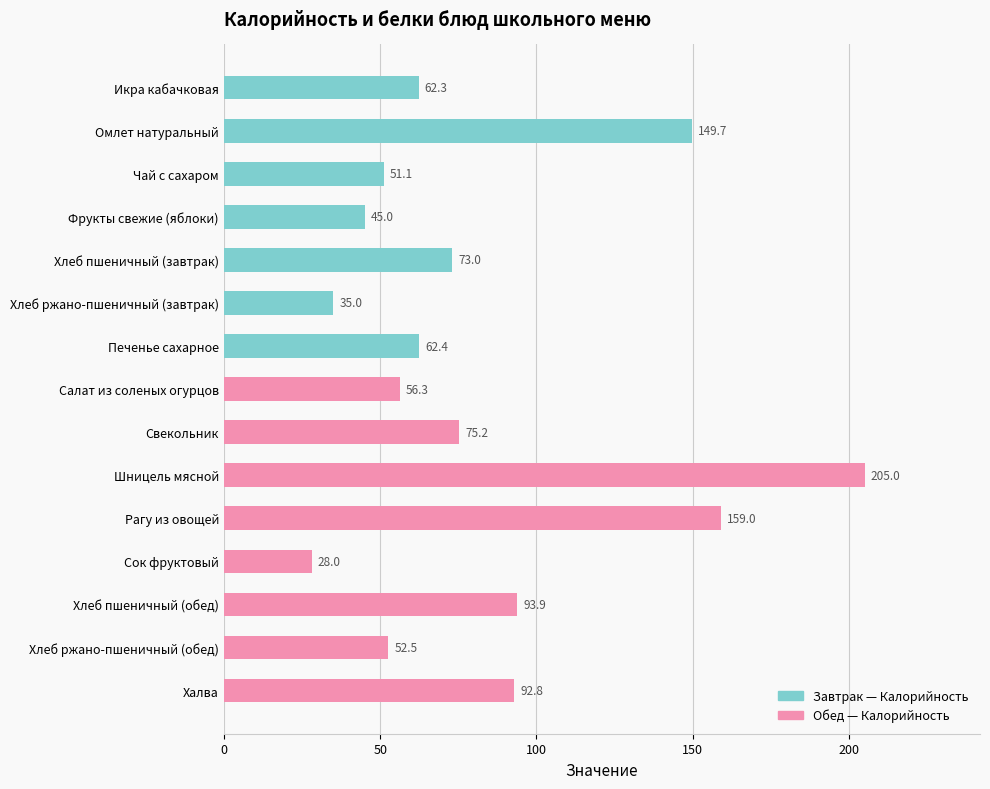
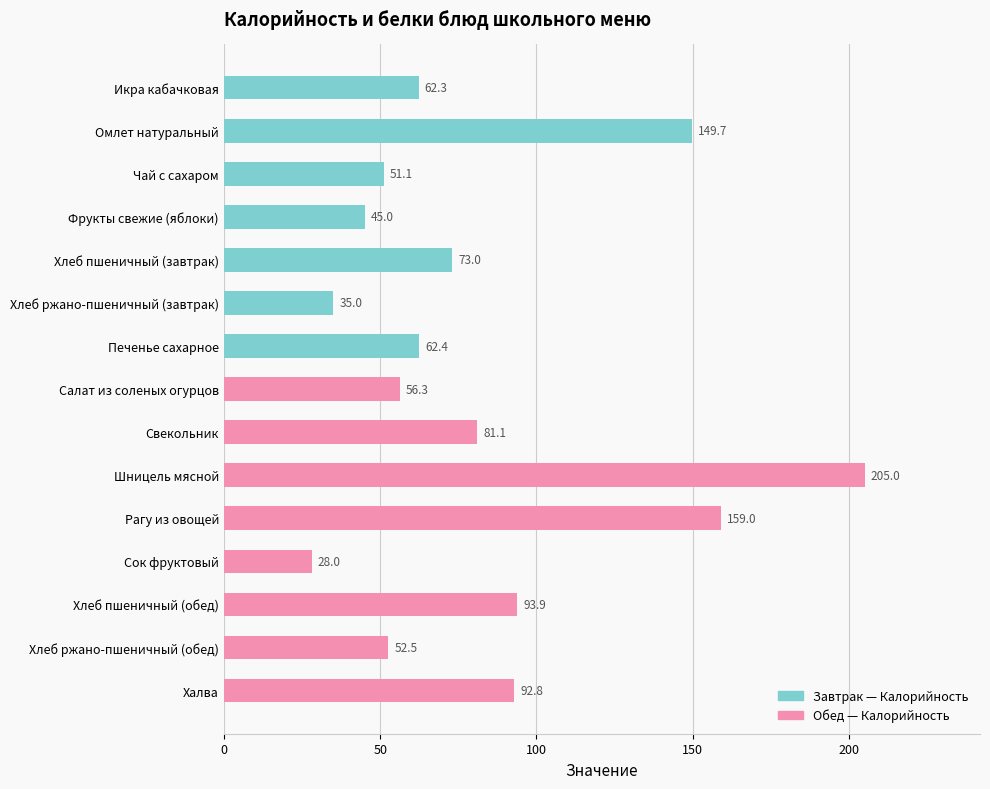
Свекольник: 75.2 -> 81.1
